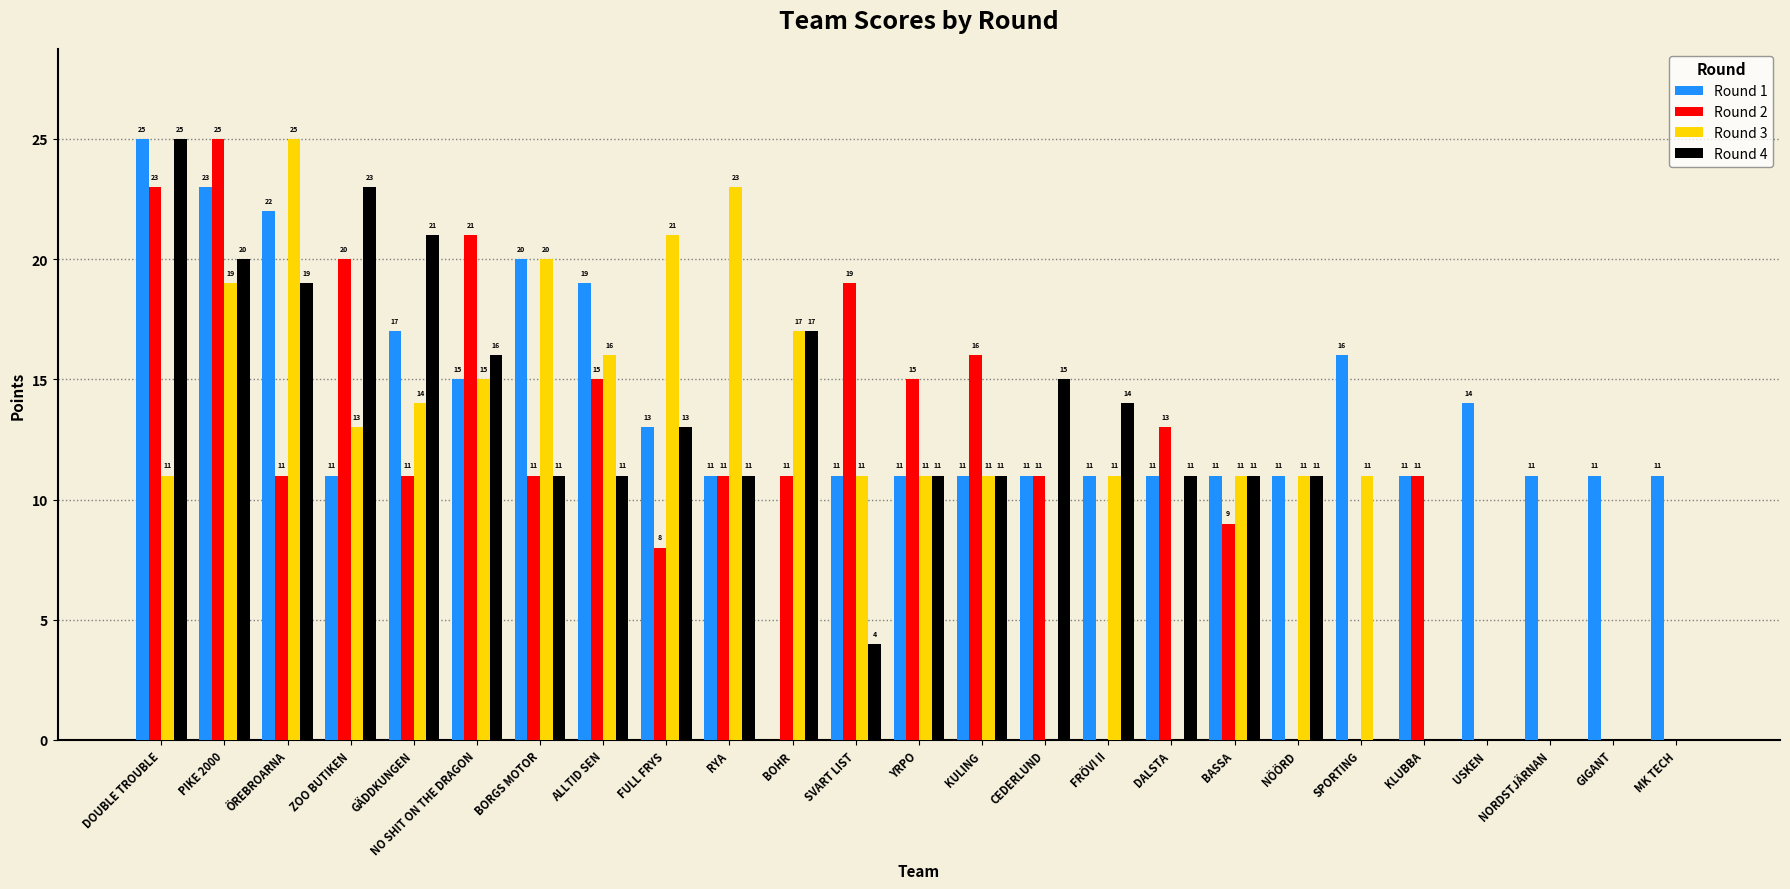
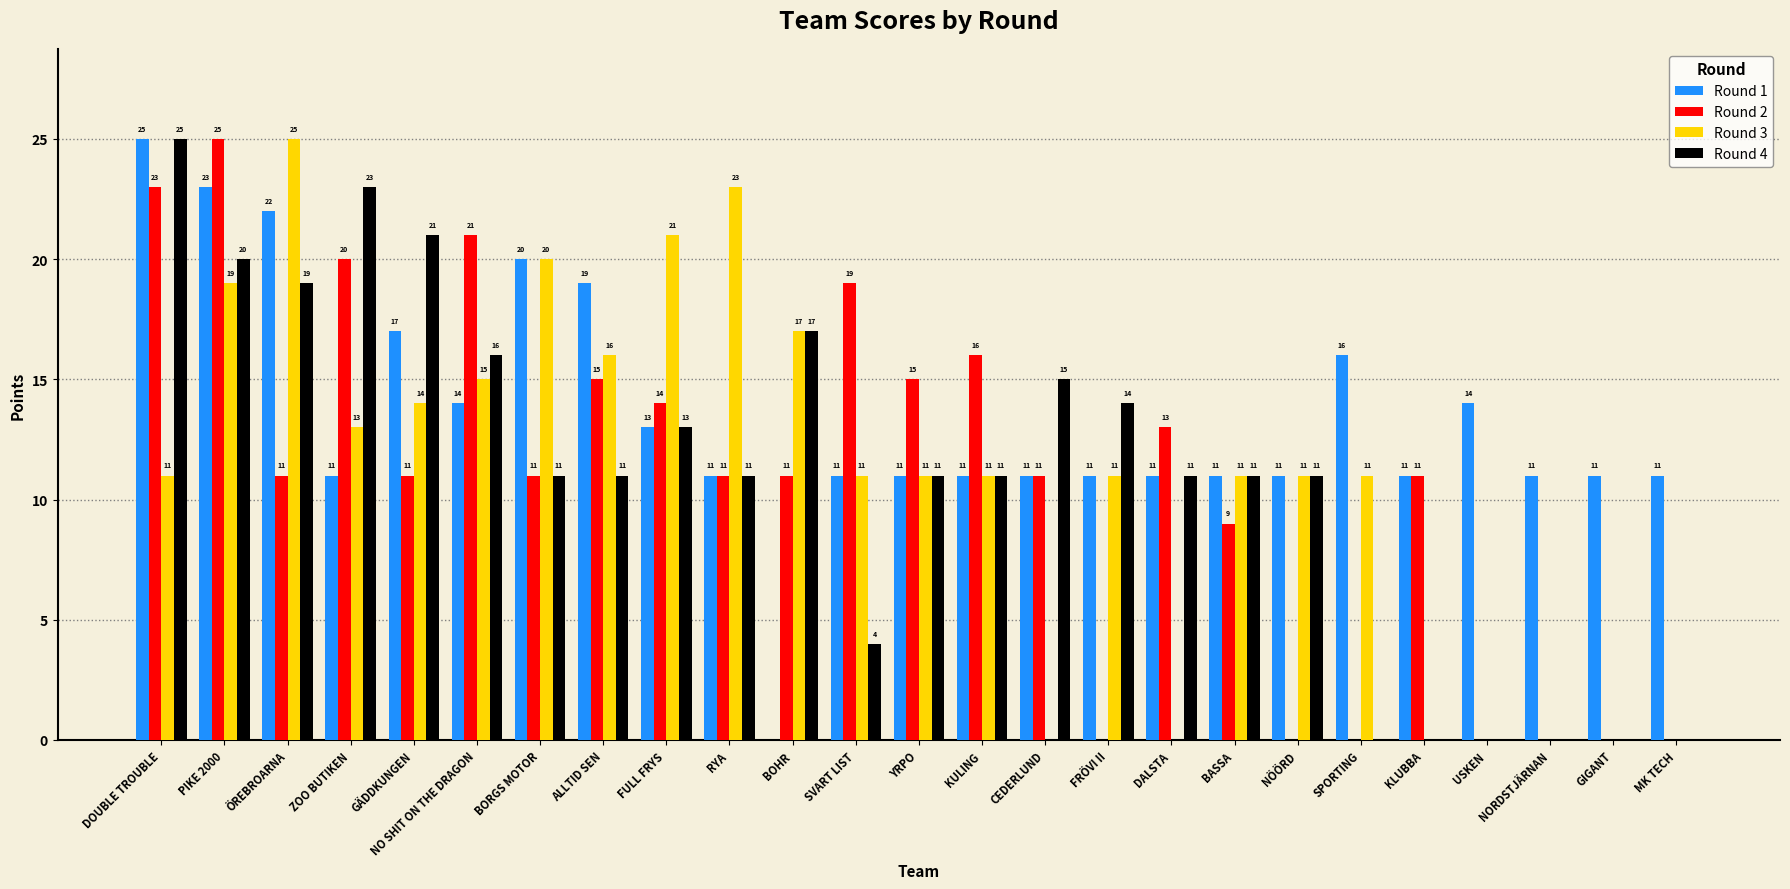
Round 1, NO SHIT ON THE DRAGON: 15 -> 14
Round 2, FULL FRYS: 8 -> 14
